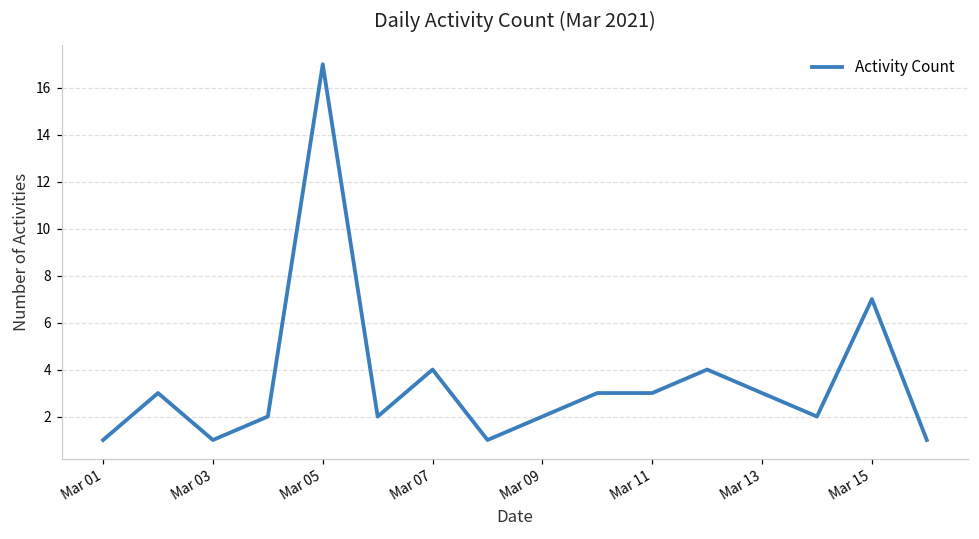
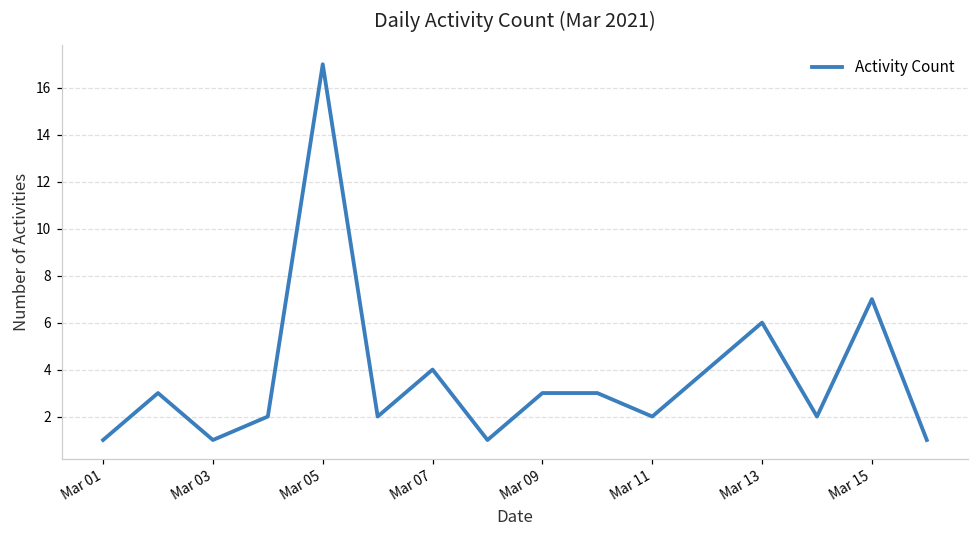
Mar 09: 2 -> 3
Mar 11: 3 -> 2
Mar 13: 3 -> 6
